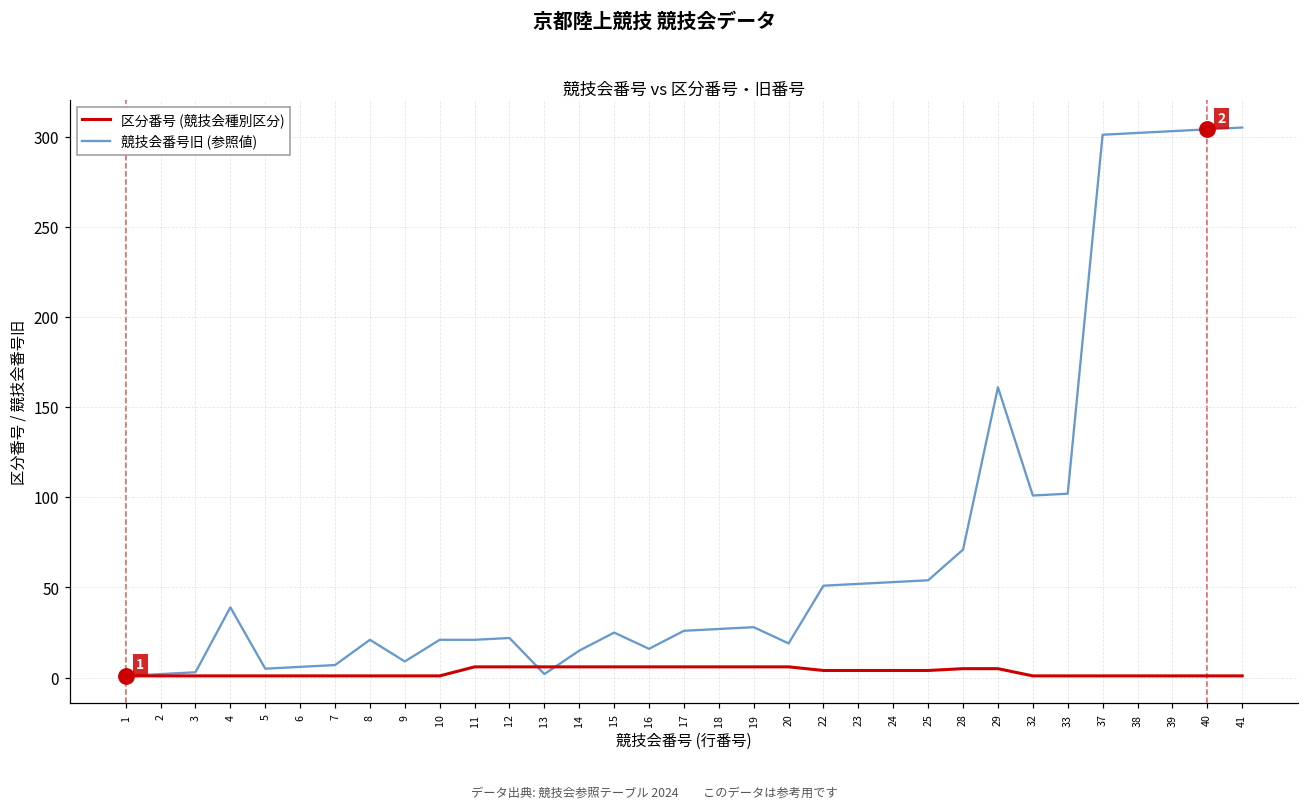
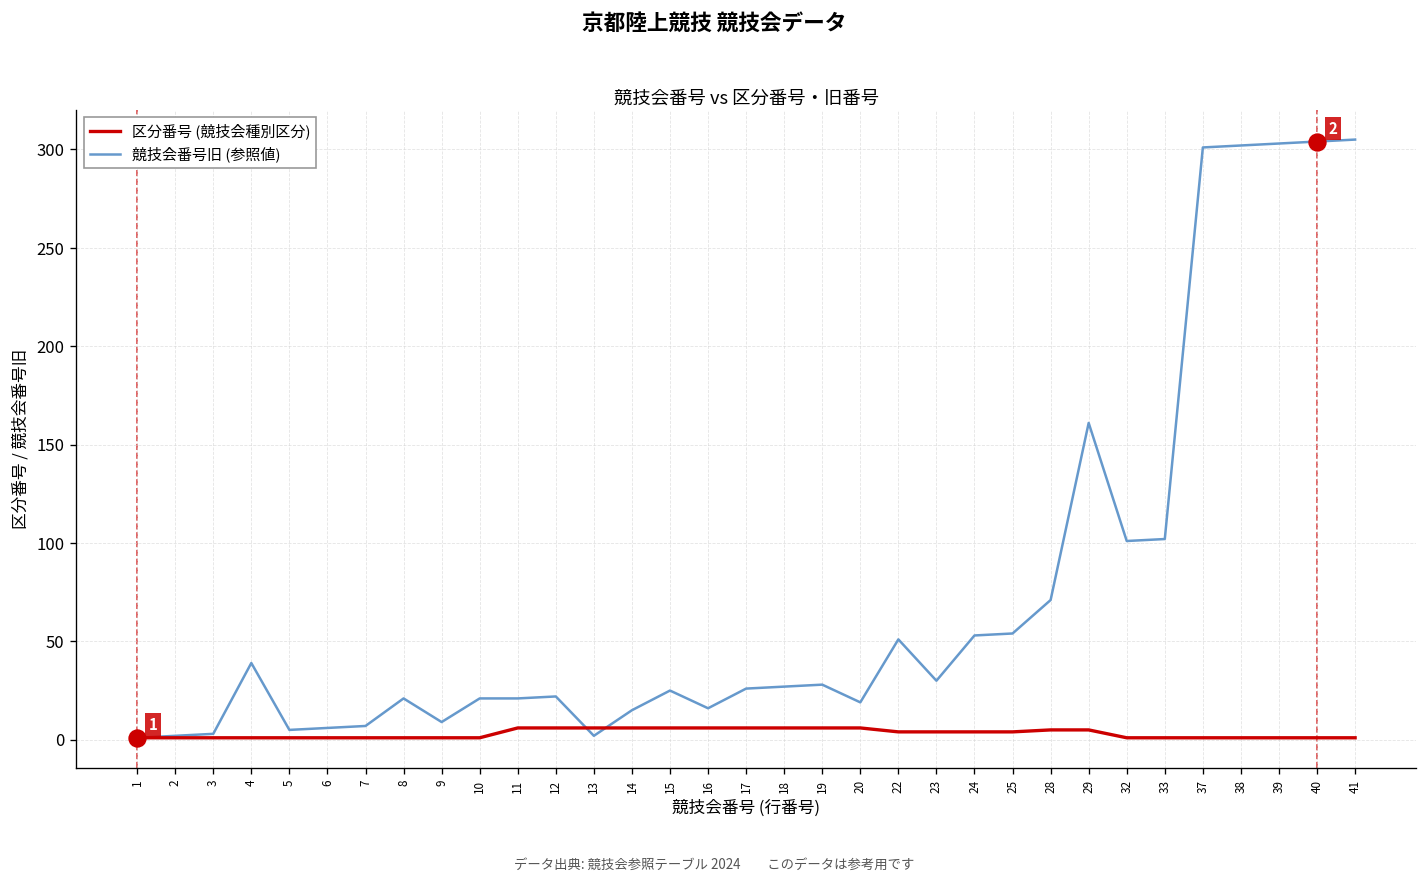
競技会番号旧 (参照値), 23: 52 -> 30
